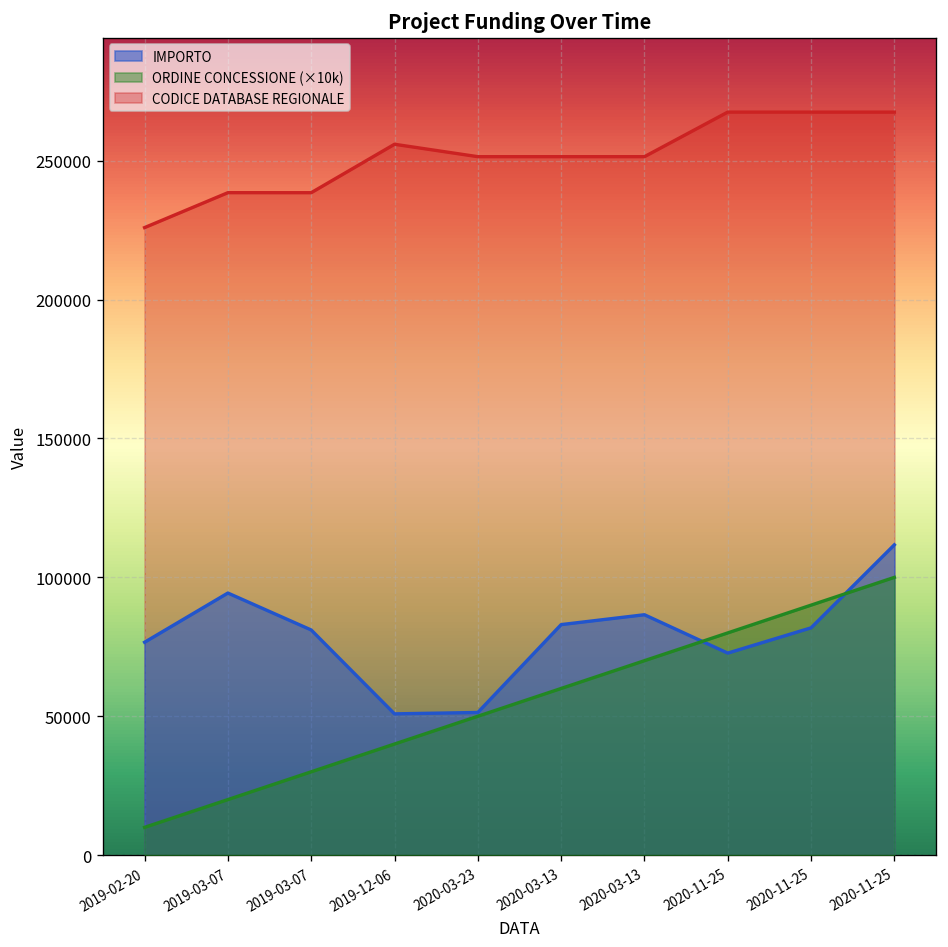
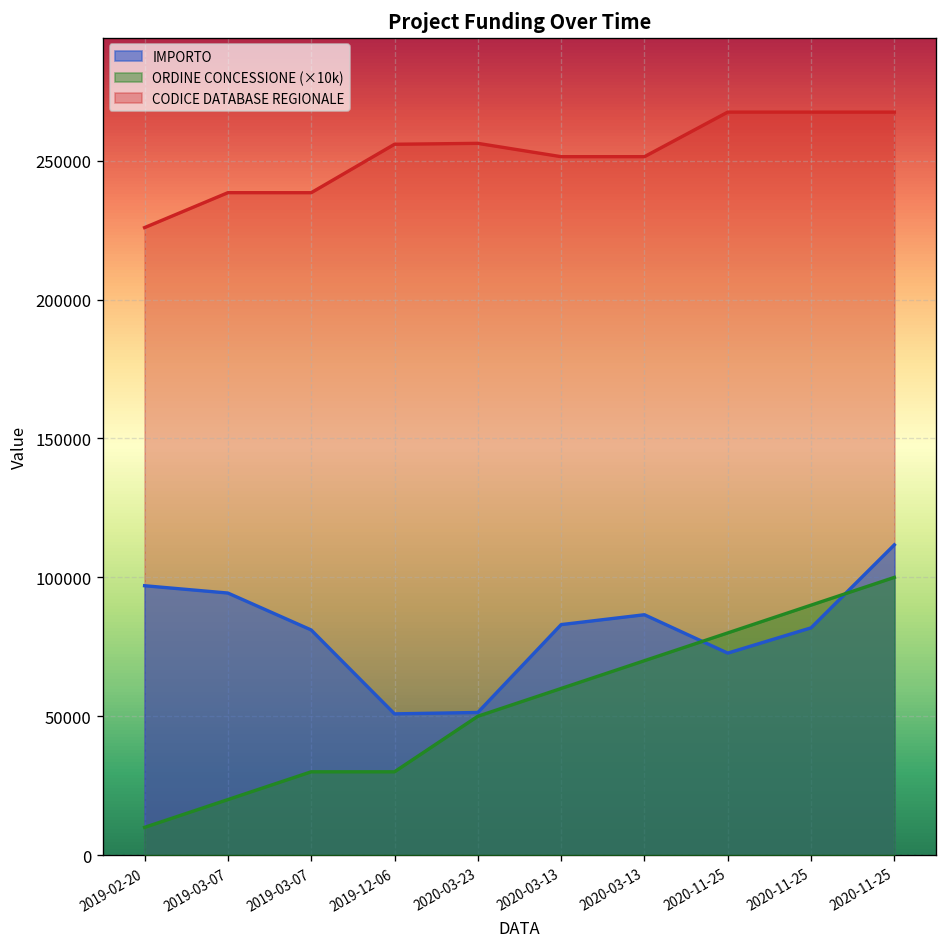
IMPORTO, 2019-02-20: 77000 -> 97000
ORDINE CONCESSIONE (×10k), 2019-12-06: 40000 -> 30000
CODICE DATABASE REGIONALE, 2020-03-23: 251000 -> 256000
